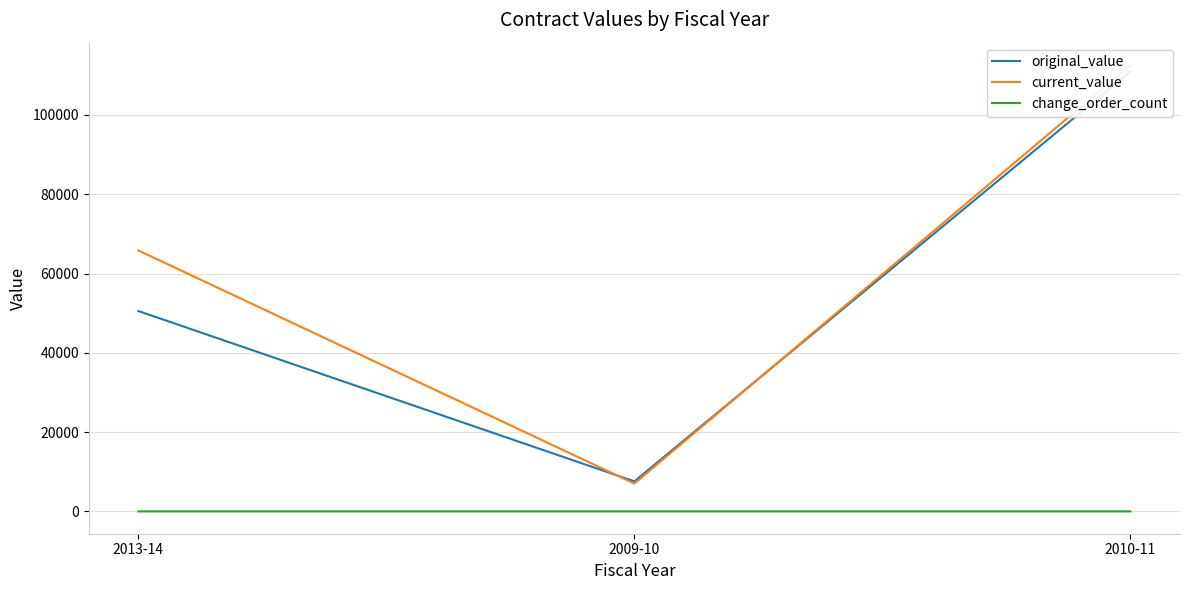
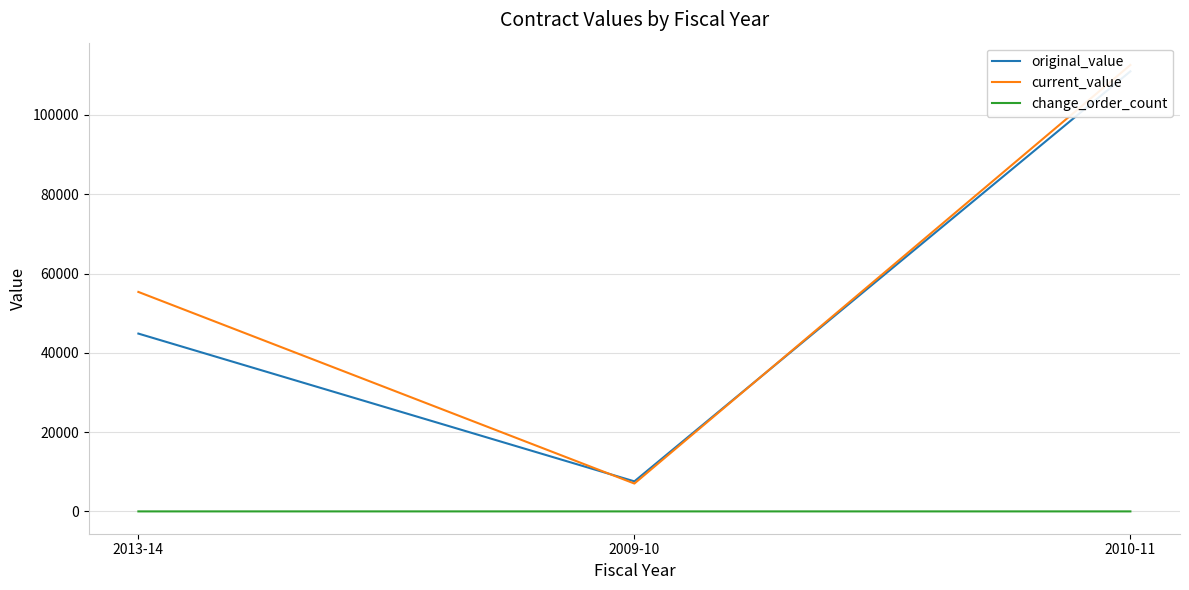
original_value, 2013-14: 51000 -> 45000
current_value, 2013-14: 66000 -> 55000
